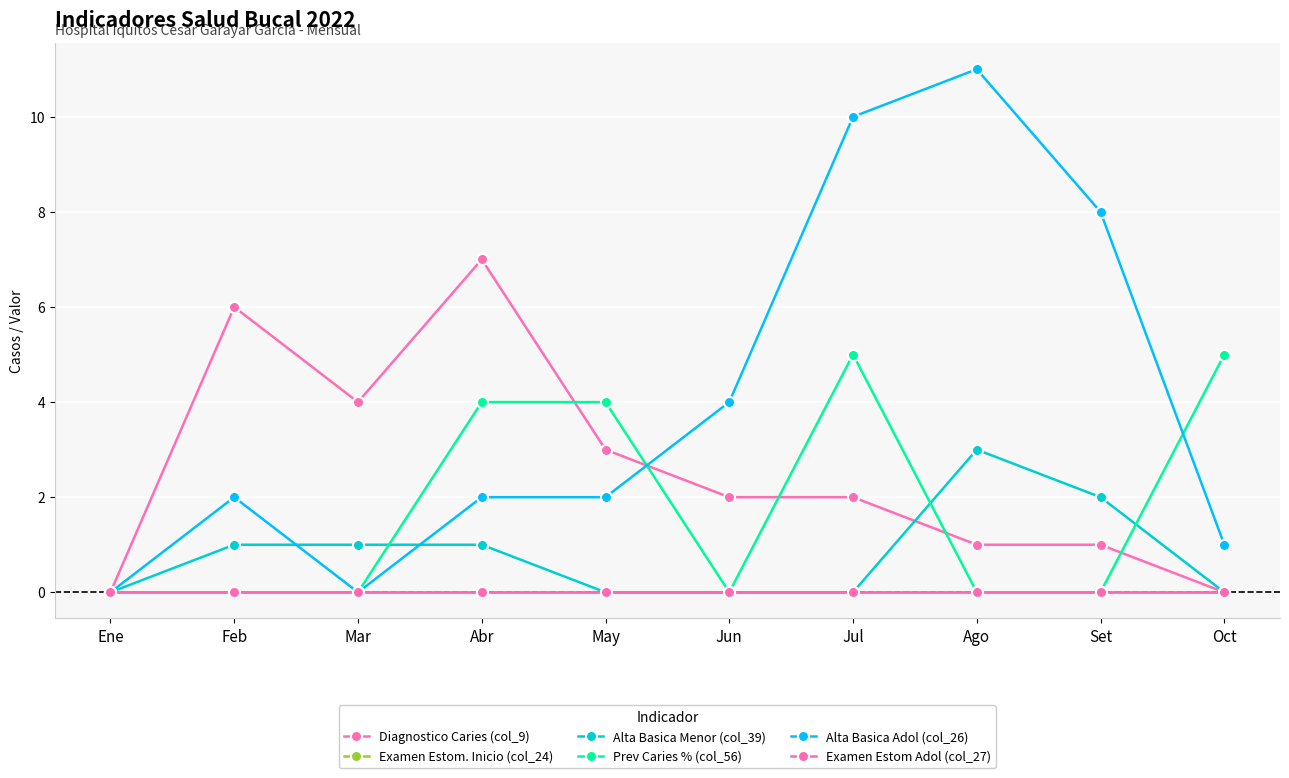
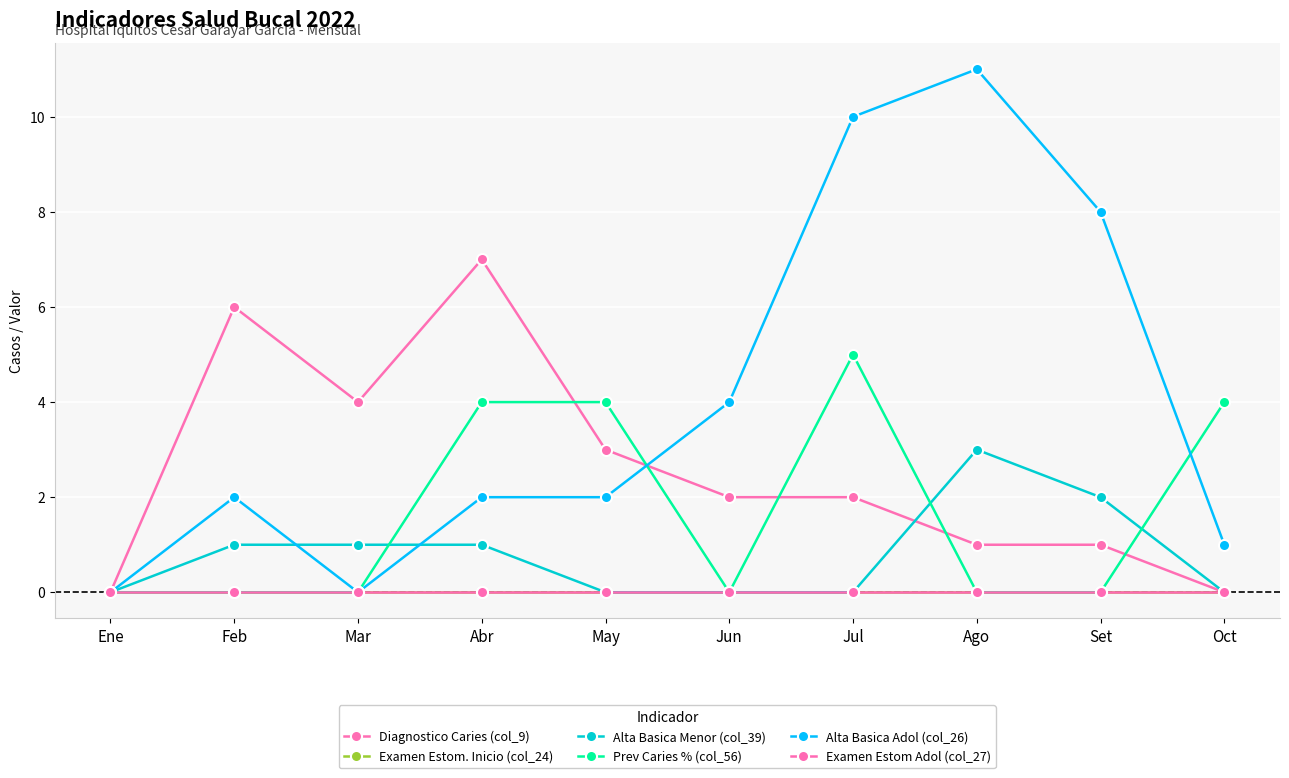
Prev Caries % (col_56), Oct: 5 -> 4
